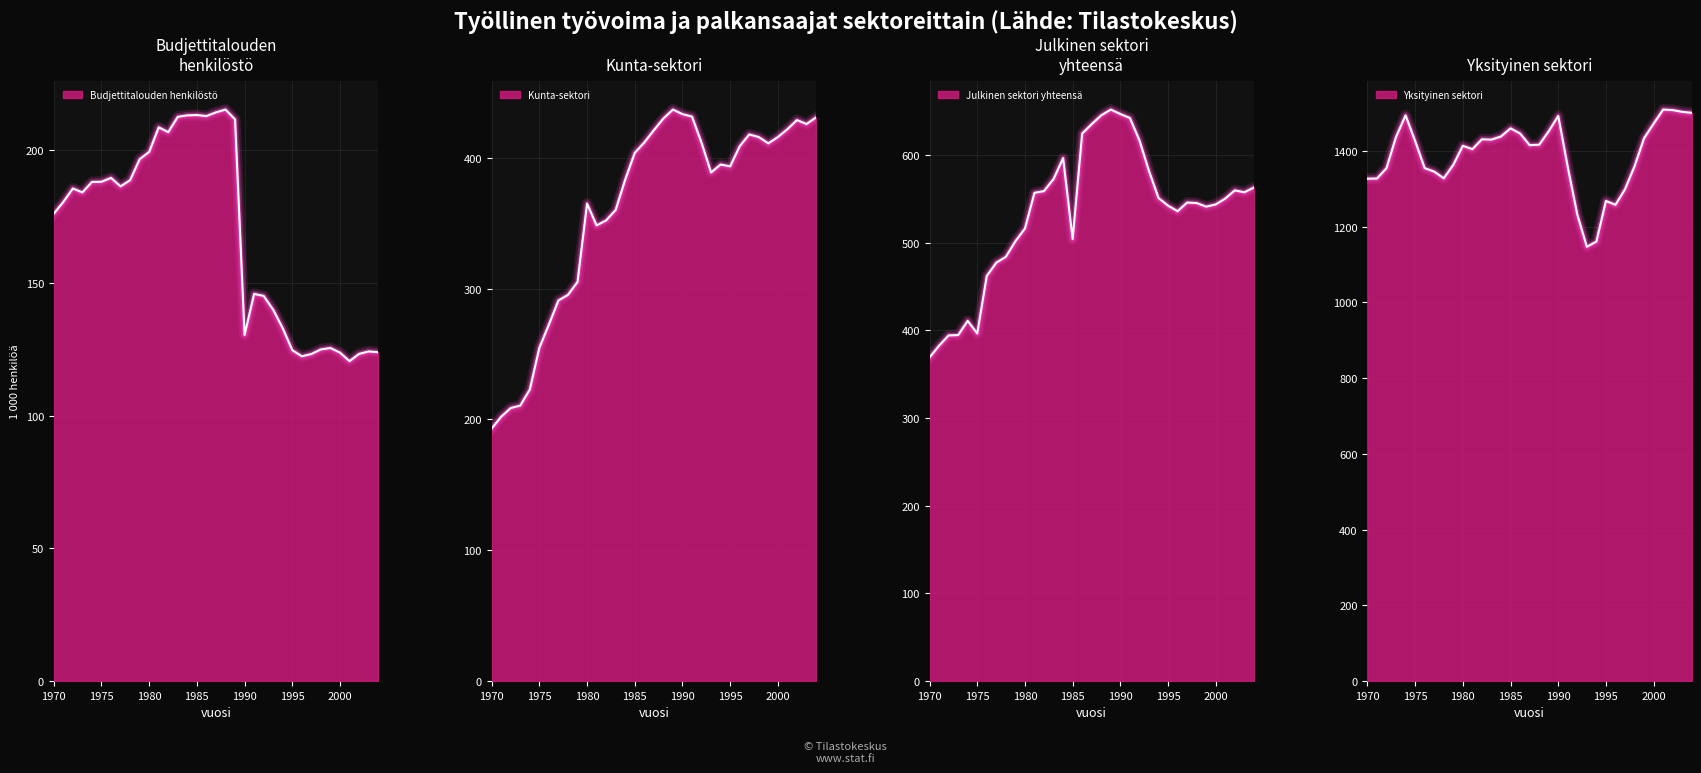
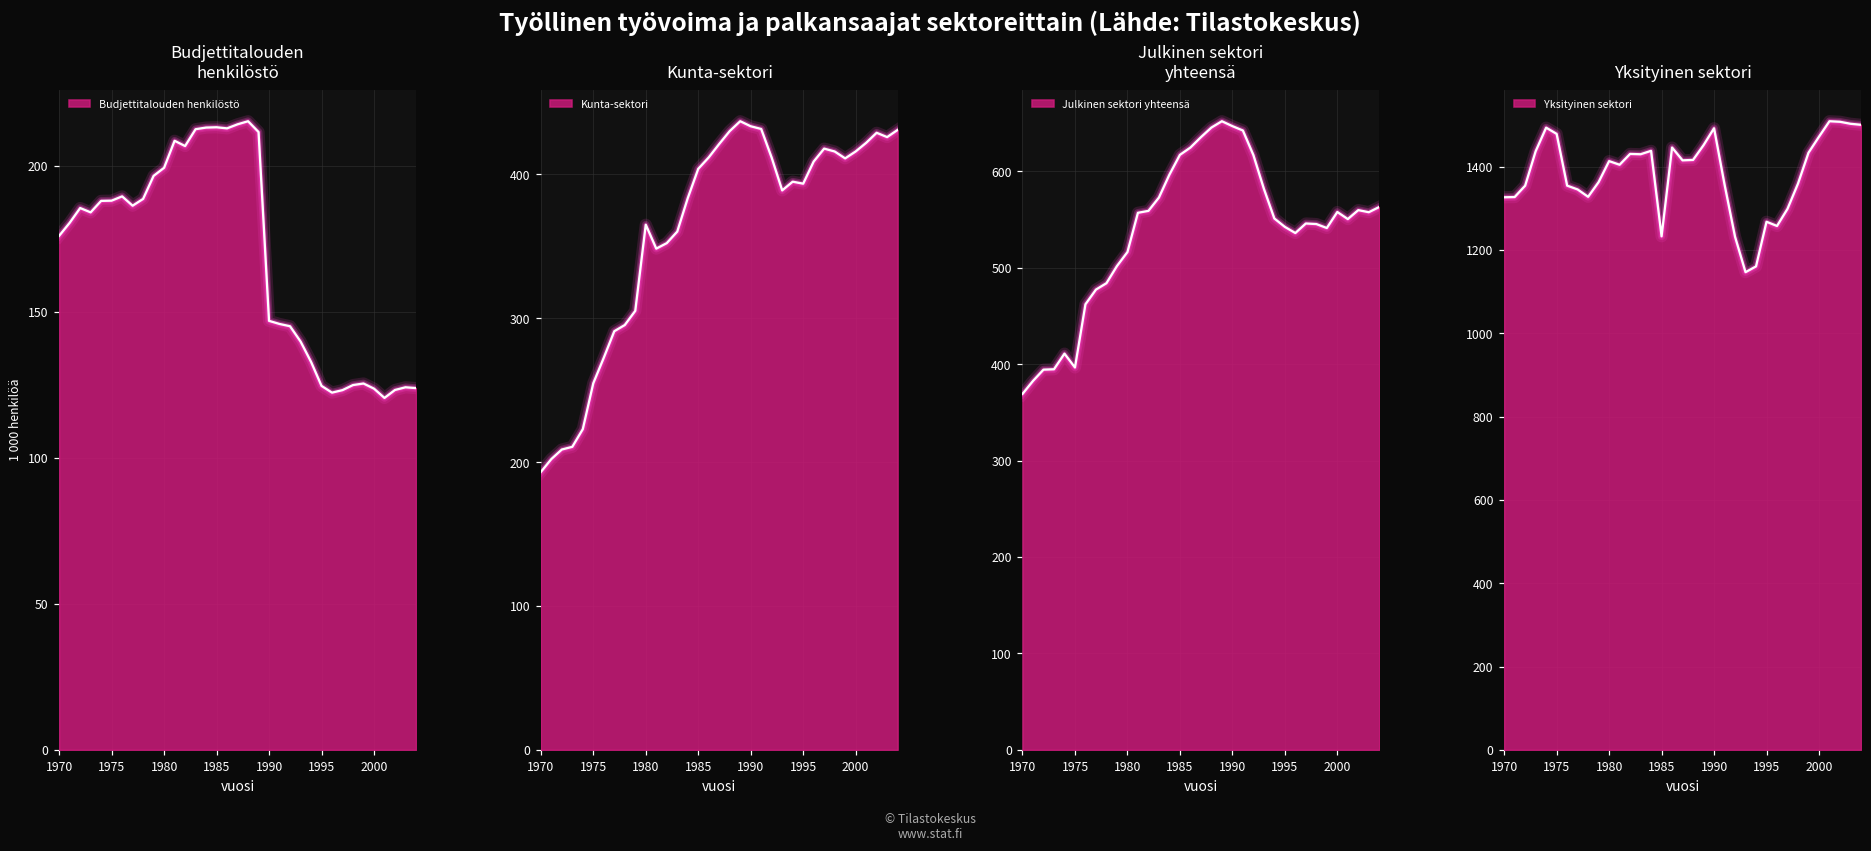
Budjettitalouden henkilöstö, 1990: 130 -> 147
Julkinen sektori yhteensä, 1985: 500 -> 620
Julkinen sektori yhteensä, 2000: 540 -> 560
Yksityinen sektori, 1975: 1430 -> 1480
Yksityinen sektori, 1985: 1460 -> 1230
